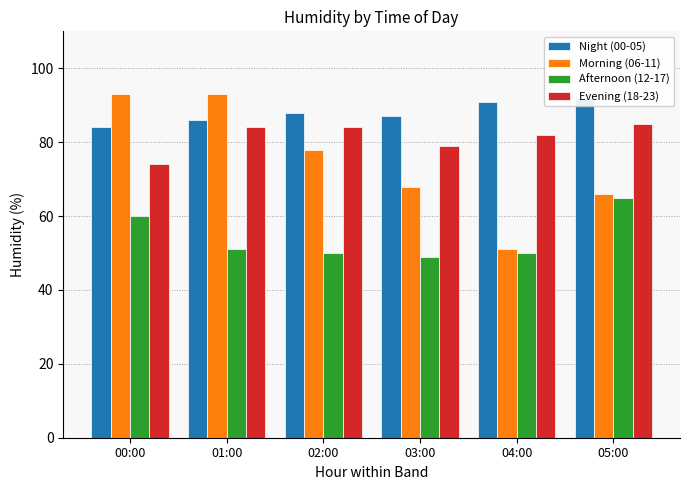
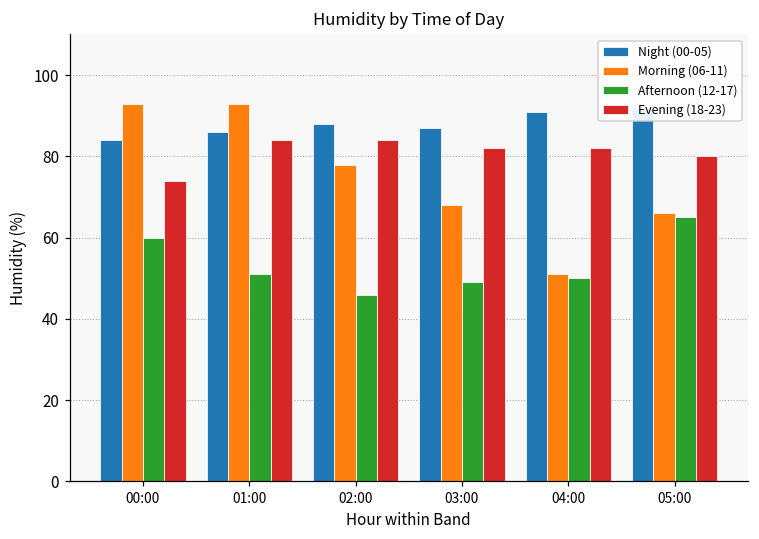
Afternoon (12-17), 02:00: 50 -> 46
Evening (18-23), 03:00: 79 -> 82
Evening (18-23), 05:00: 85 -> 80
